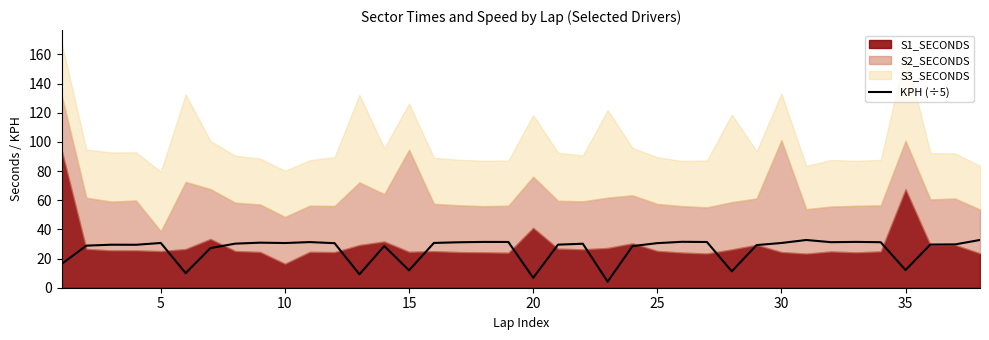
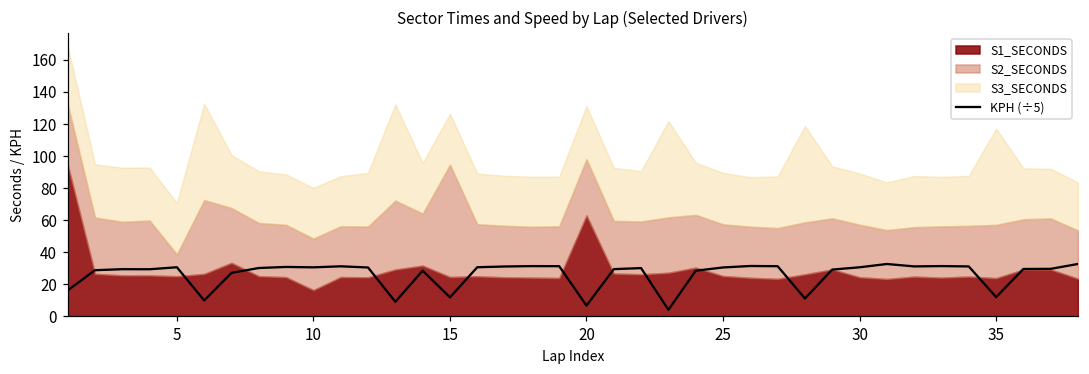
S3_SECONDS, 5: 41 -> 32
S1_SECONDS, 20: 41 -> 63
S3_SECONDS, 20: 42 -> 33
S2_SECONDS, 30: 77 -> 33
S1_SECONDS, 35: 68 -> 24
